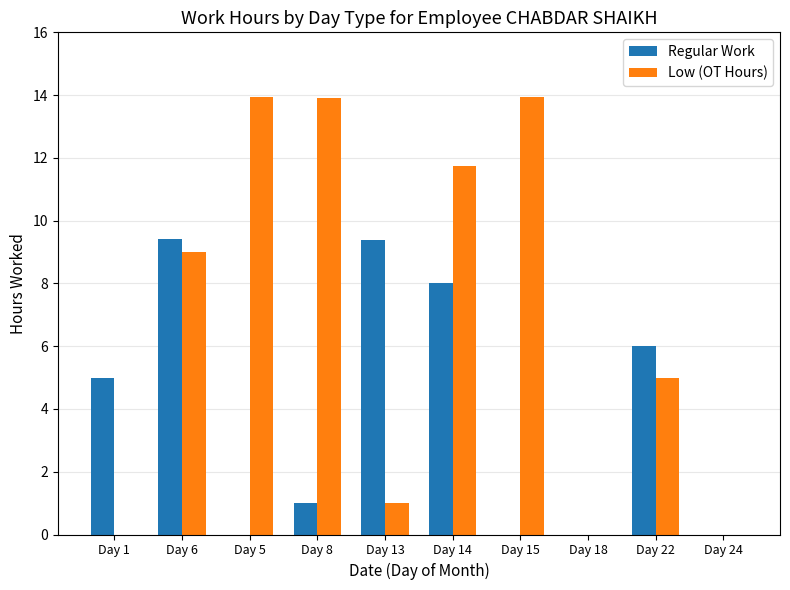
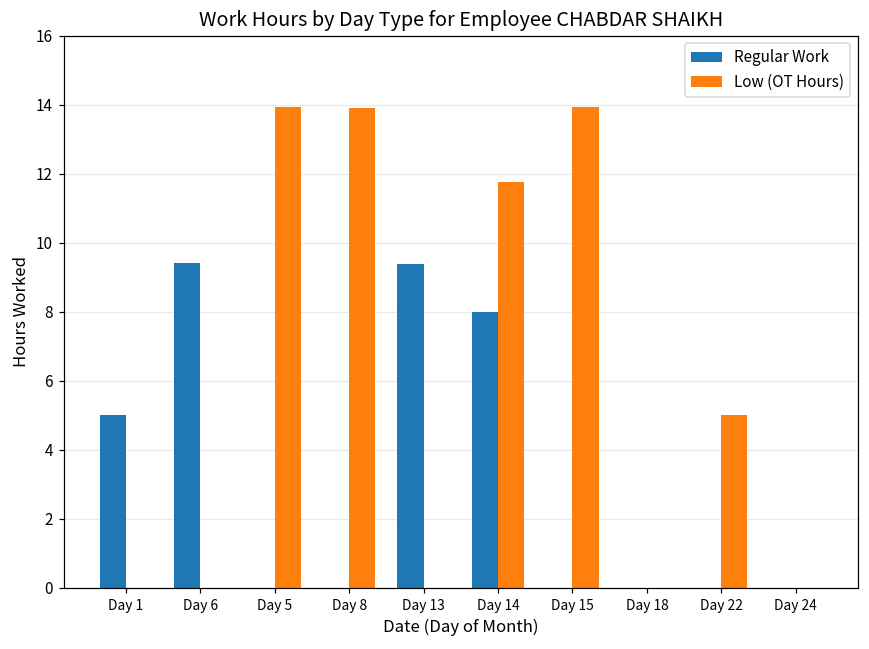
Low (OT Hours), Day 6: 9 -> 0
Regular Work, Day 8: 1 -> 0
Low (OT Hours), Day 13: 1 -> 0
Regular Work, Day 22: 6 -> 0
